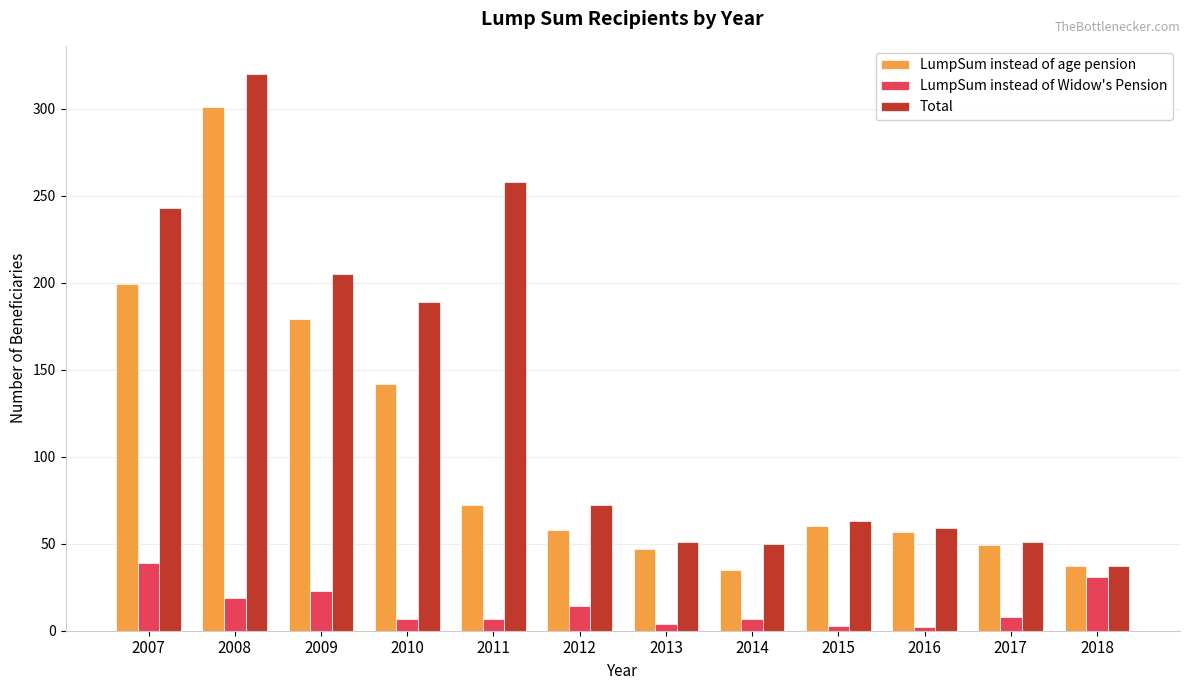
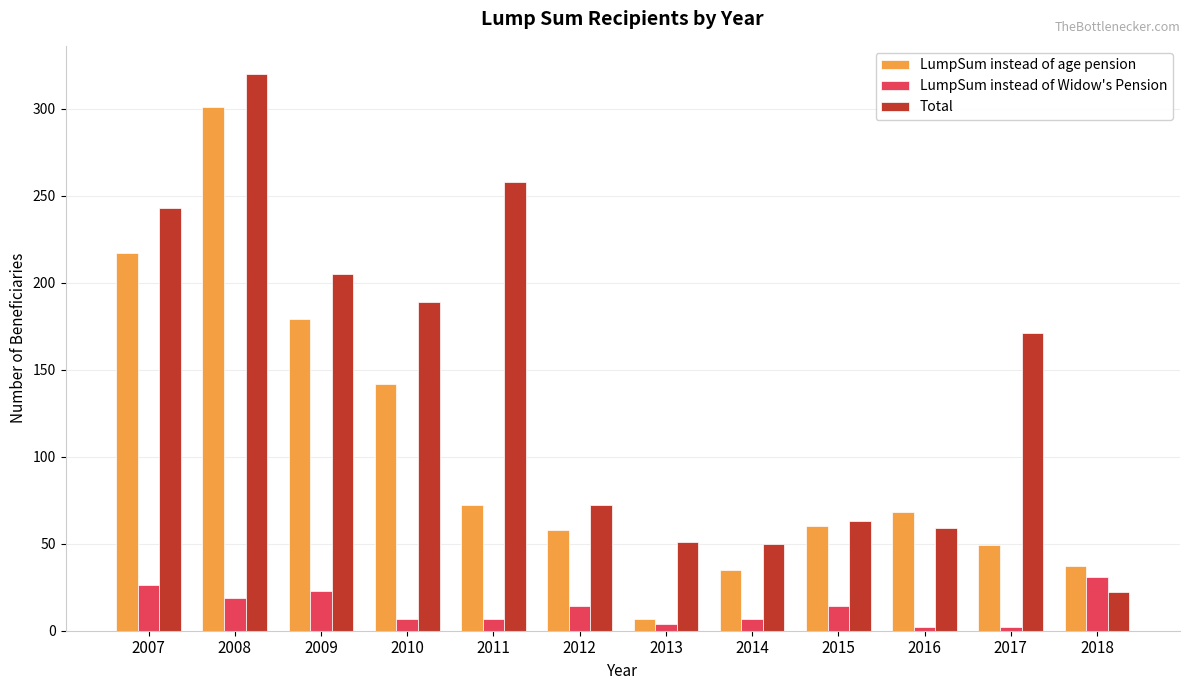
LumpSum instead of age pension, 2007: 199 -> 217
LumpSum instead of Widow's Pension, 2007: 39 -> 26
LumpSum instead of age pension, 2013: 47 -> 7
LumpSum instead of Widow's Pension, 2015: 3 -> 14
LumpSum instead of age pension, 2016: 57 -> 68
LumpSum instead of Widow's Pension, 2017: 8 -> 2
Total, 2017: 51 -> 171
Total, 2018: 37 -> 22
